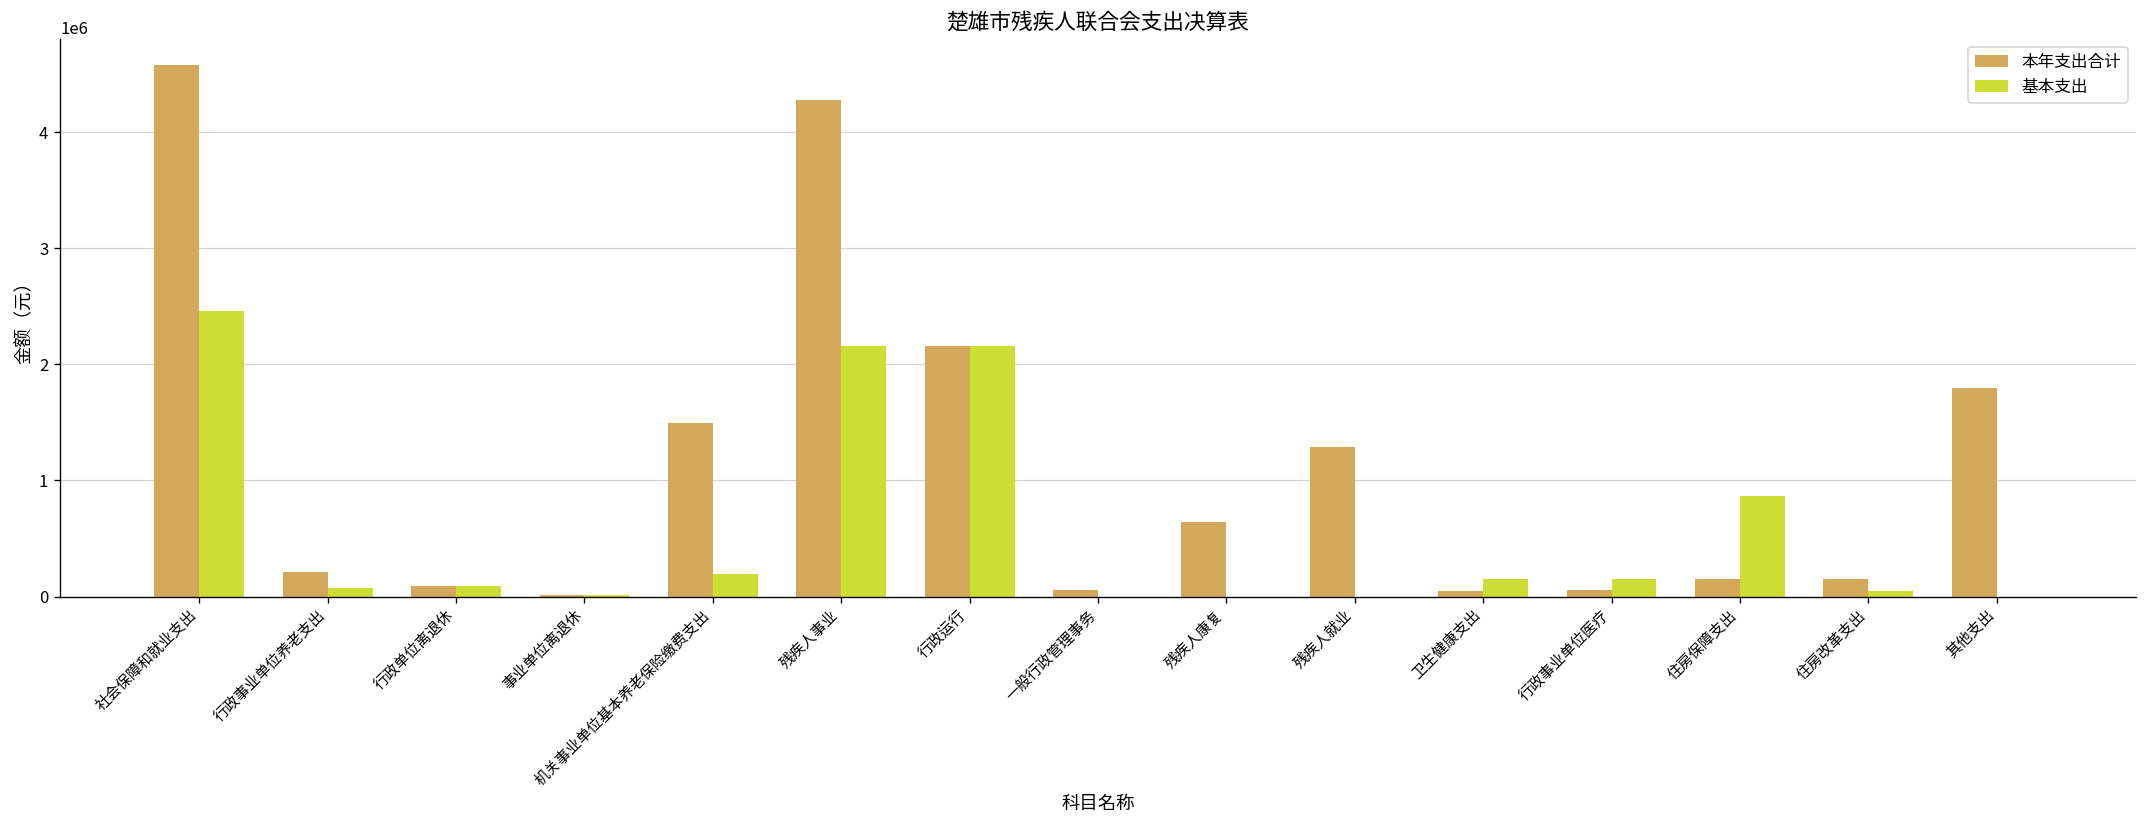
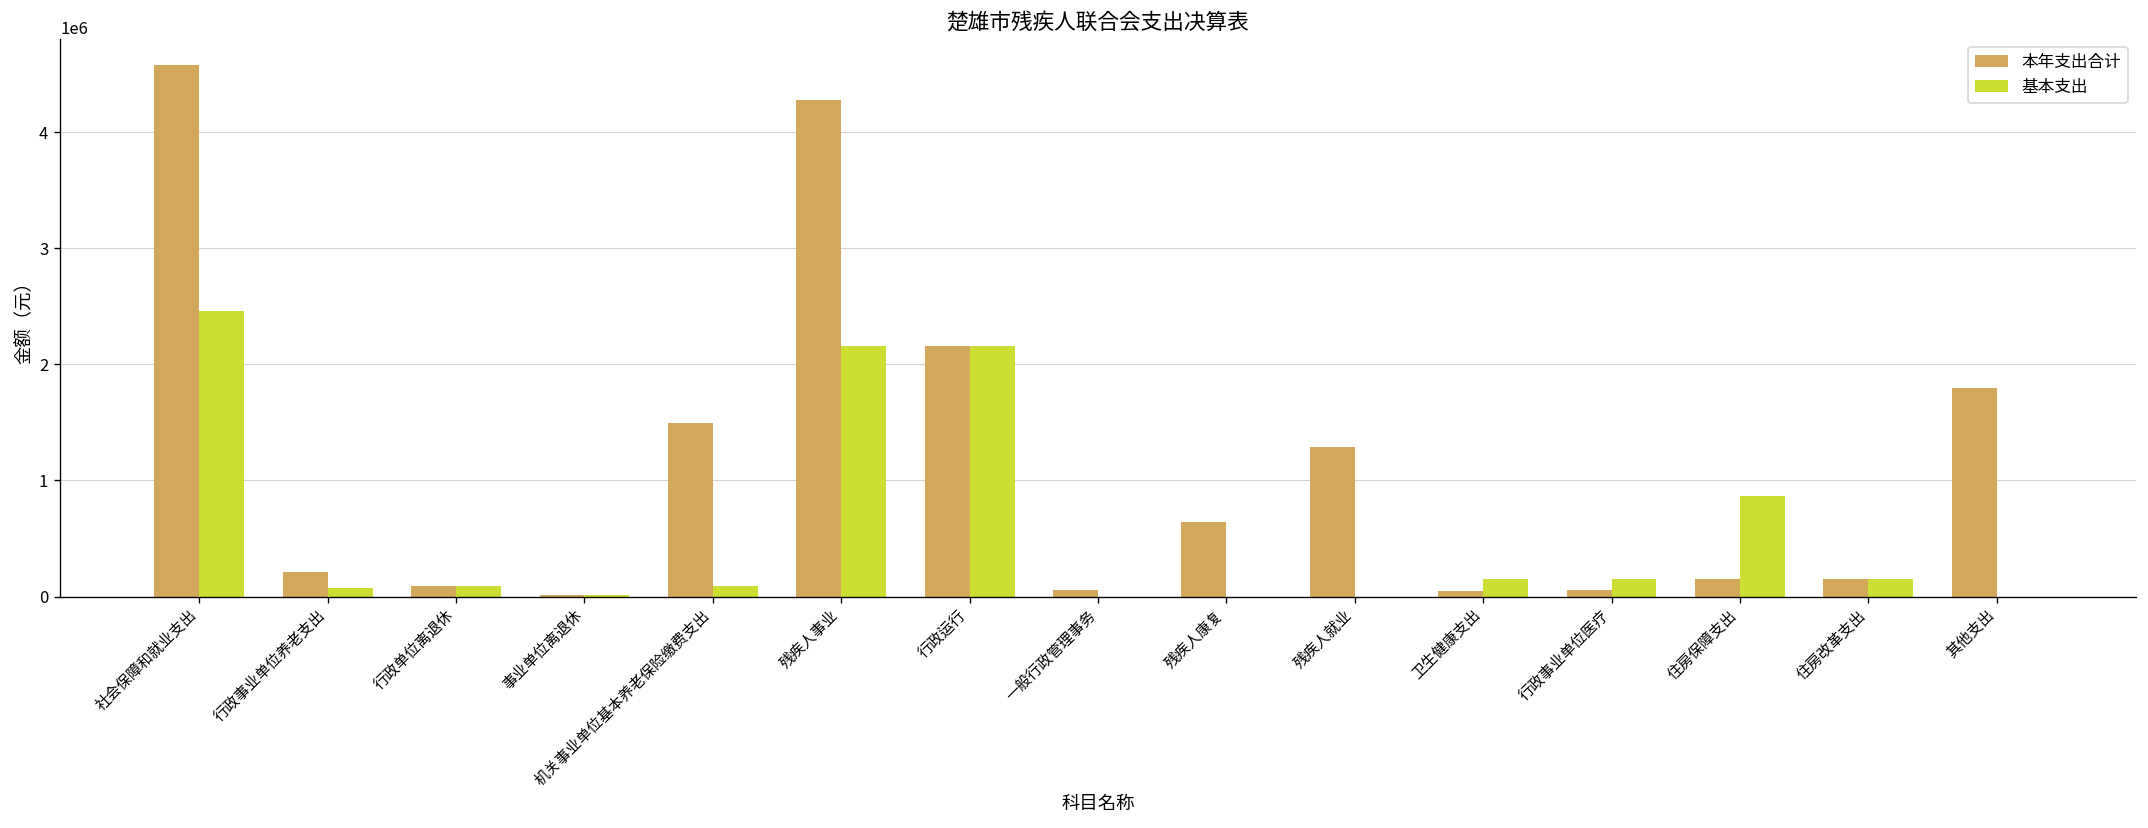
基本支出, 机关事业单位基本养老保险缴费支出: 200000 -> 100000
基本支出, 住房改革支出: 0 -> 100000
